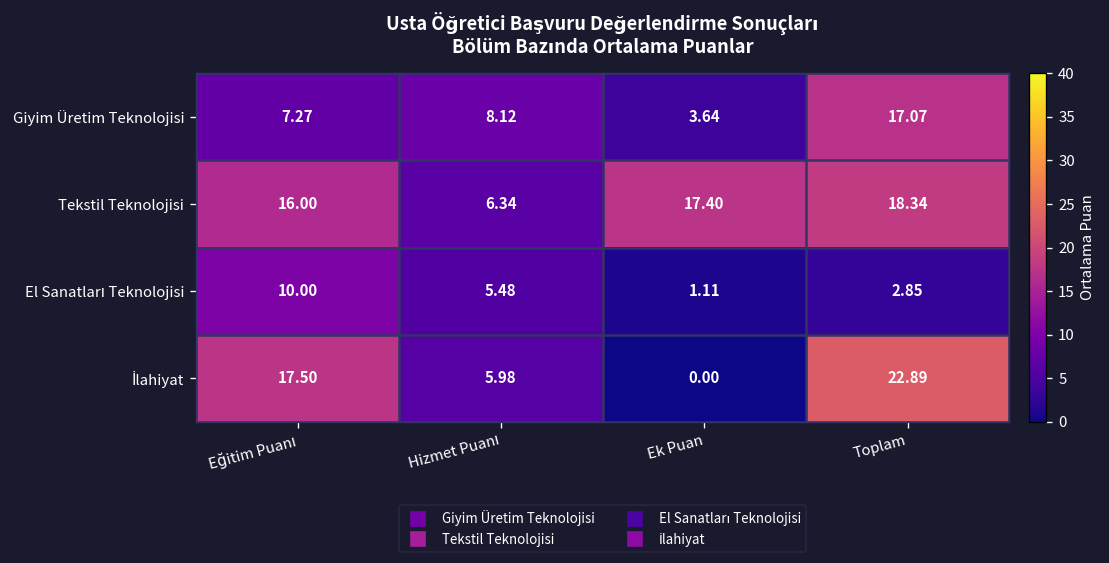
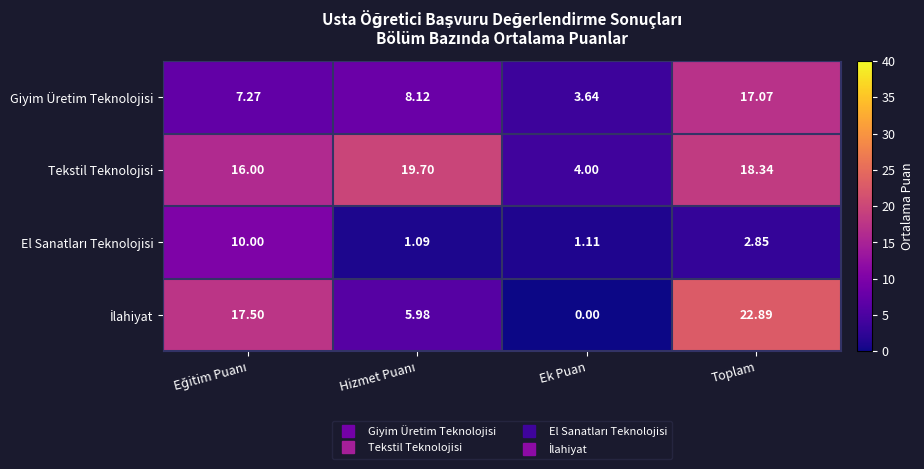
Tekstil Teknolojisi, Hizmet Puanı: 6.34 -> 19.70
Tekstil Teknolojisi, Ek Puan: 17.40 -> 4.00
El Sanatları Teknolojisi, Hizmet Puanı: 5.48 -> 1.09
